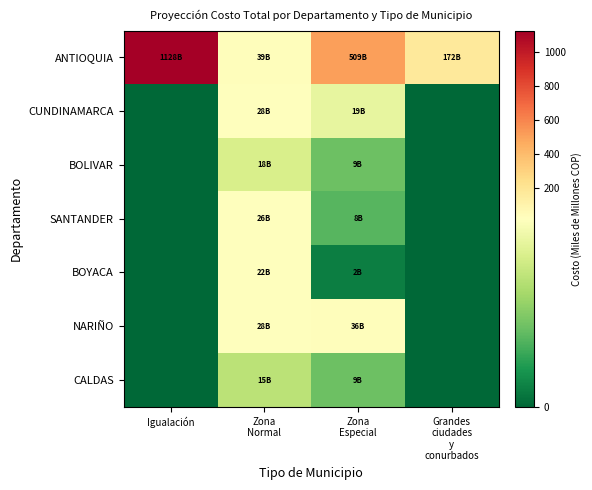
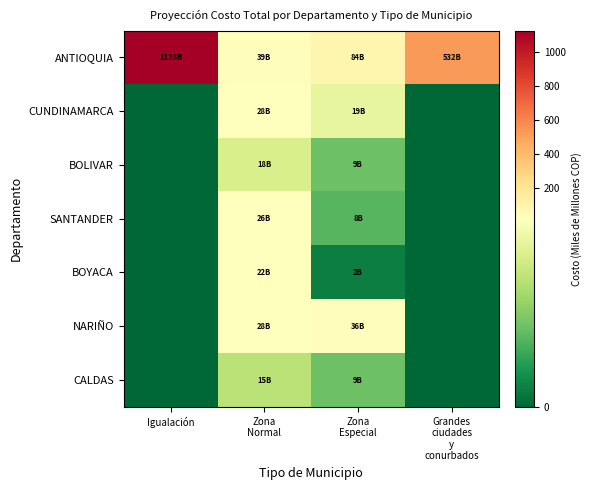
ANTIOQUIA, Zona Especial: 509B -> 84B
ANTIOQUIA, Grandes ciudades y conurbados: 172B -> 532B
